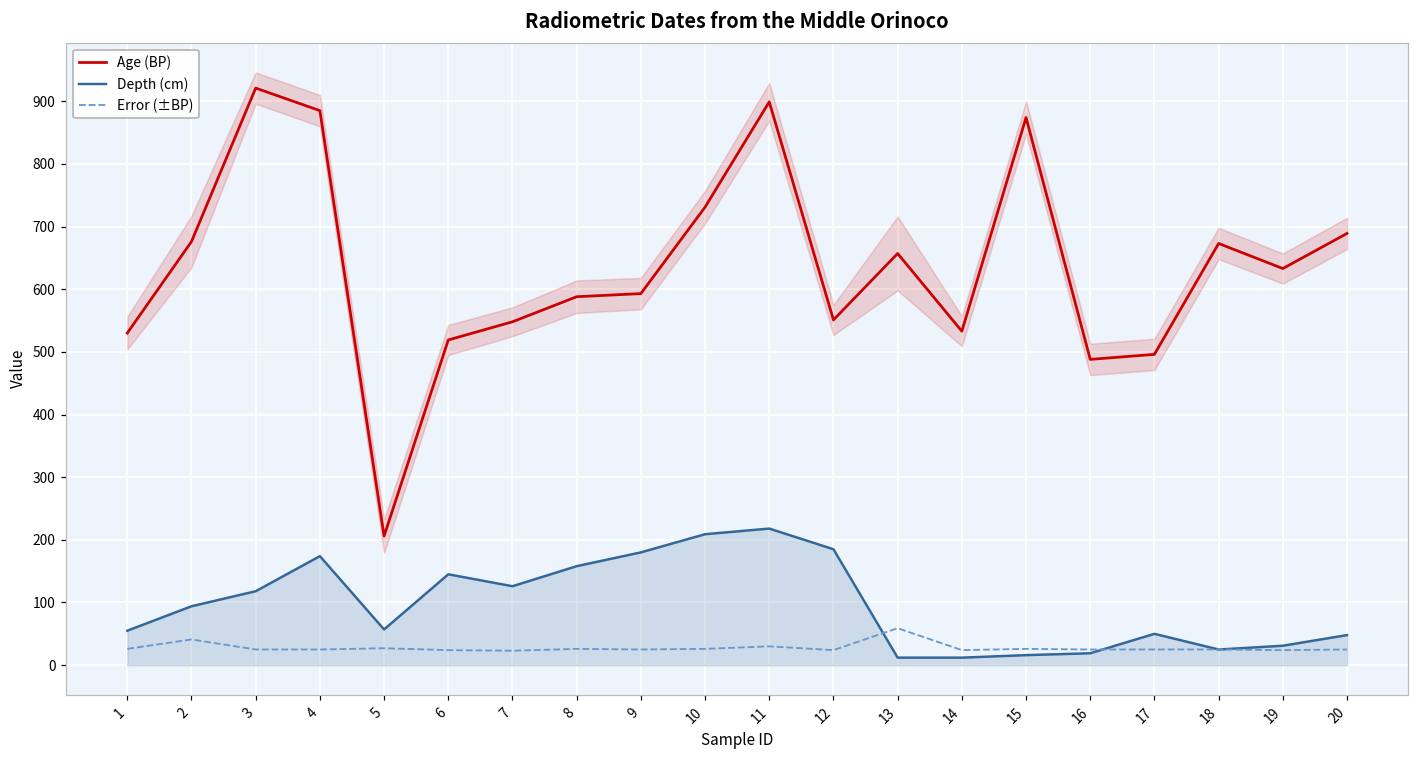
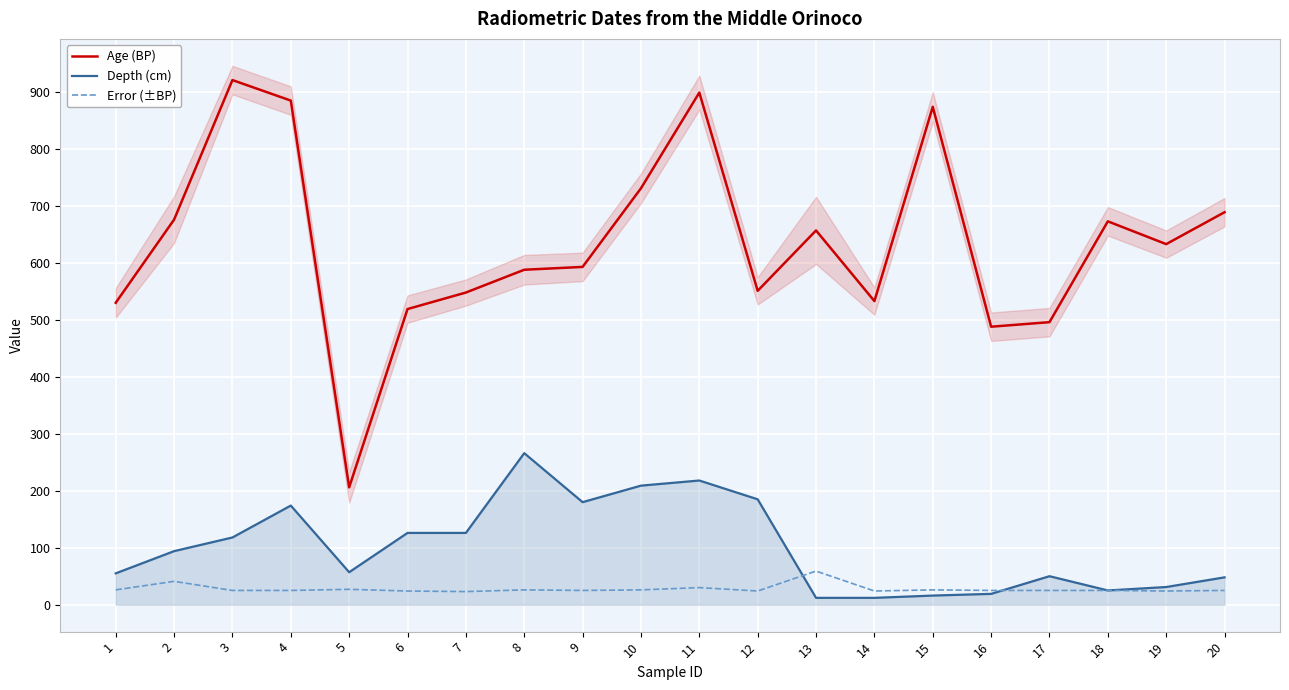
Depth (cm), 6: 150 -> 130
Depth (cm), 8: 160 -> 270
